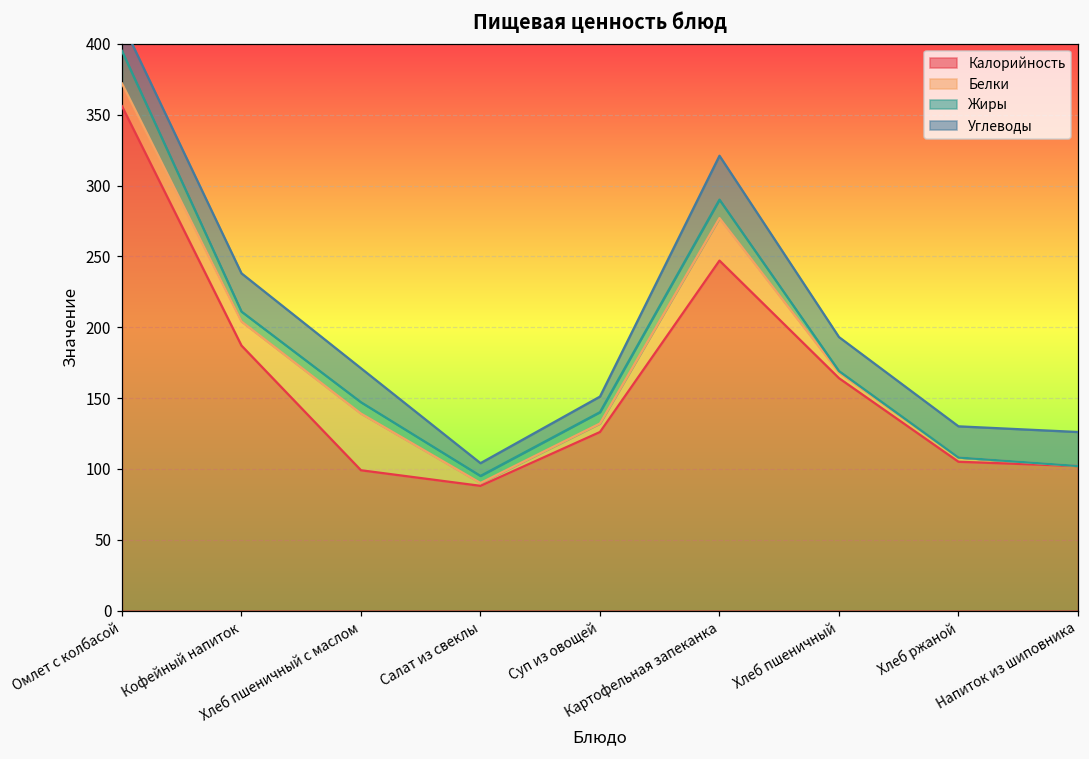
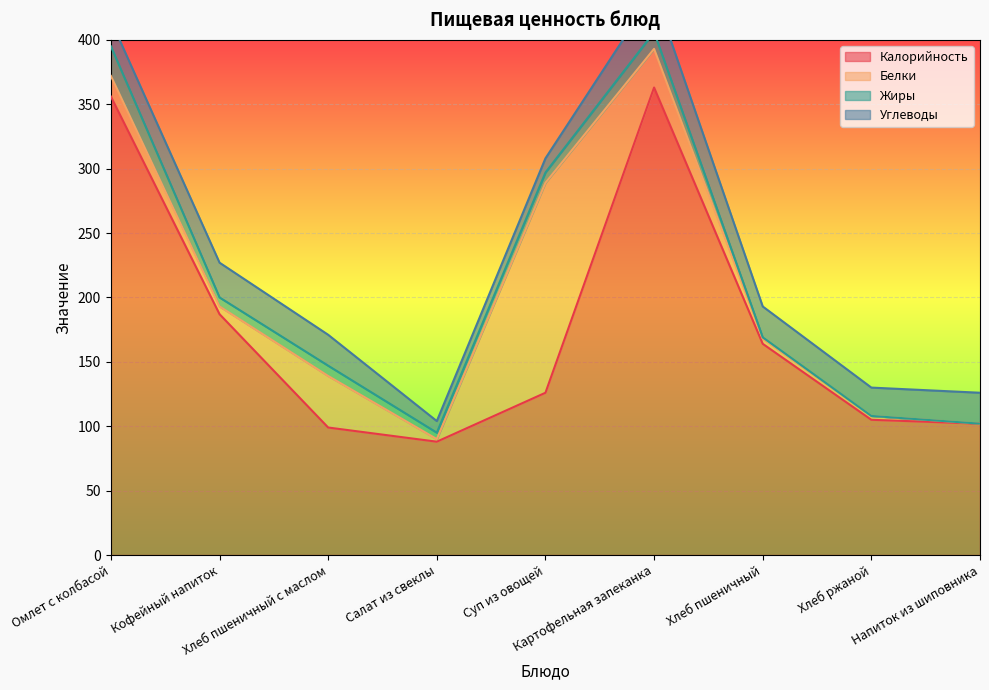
Белки, Кофейный напиток: 17 -> 6
Белки, Суп из овощей: 6 -> 163
Калорийность, Картофельная запеканка: 247 -> 363
